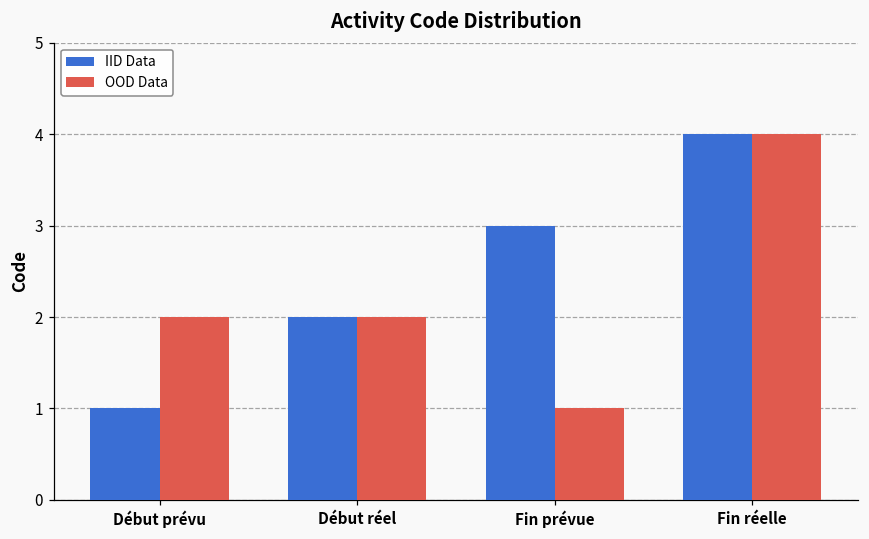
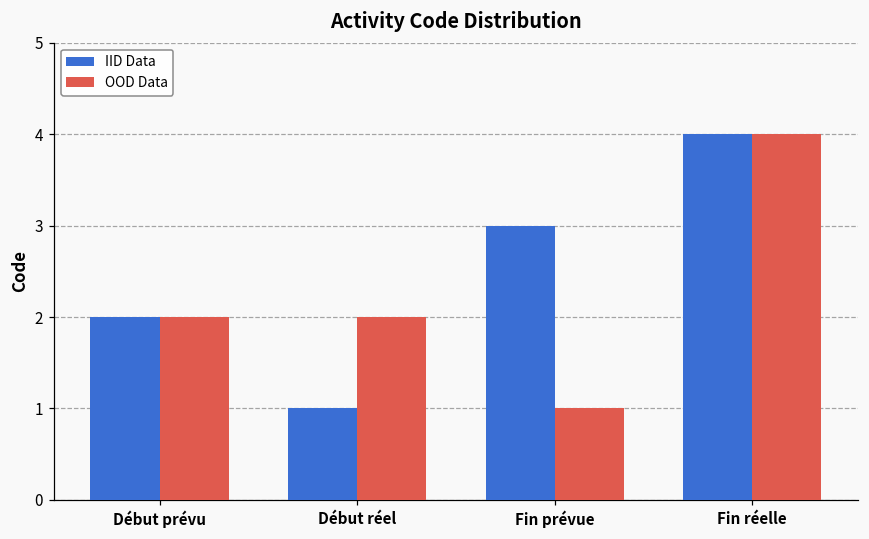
IID Data, Début prévu: 1 -> 2
IID Data, Début réel: 2 -> 1
